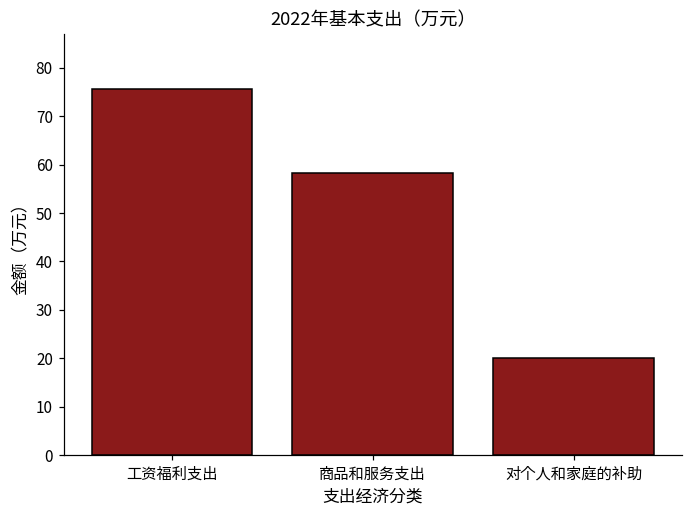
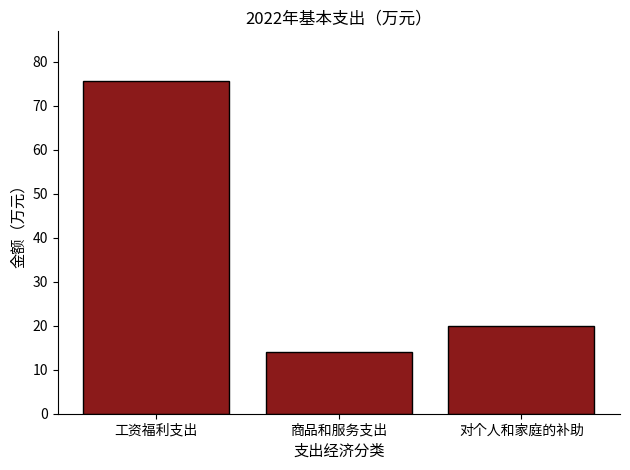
商品和服务支出: 58 -> 14
